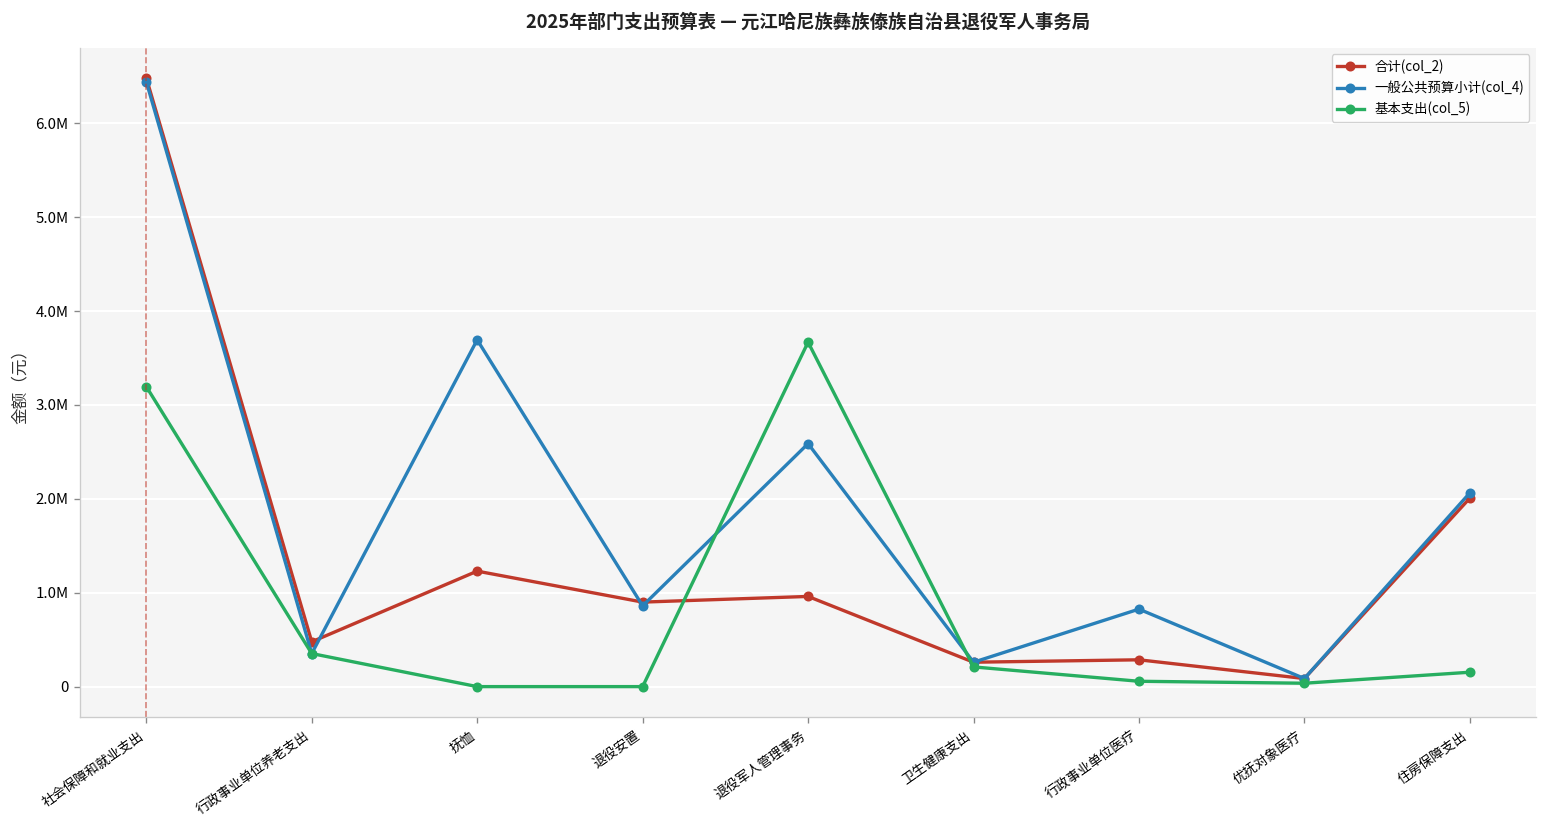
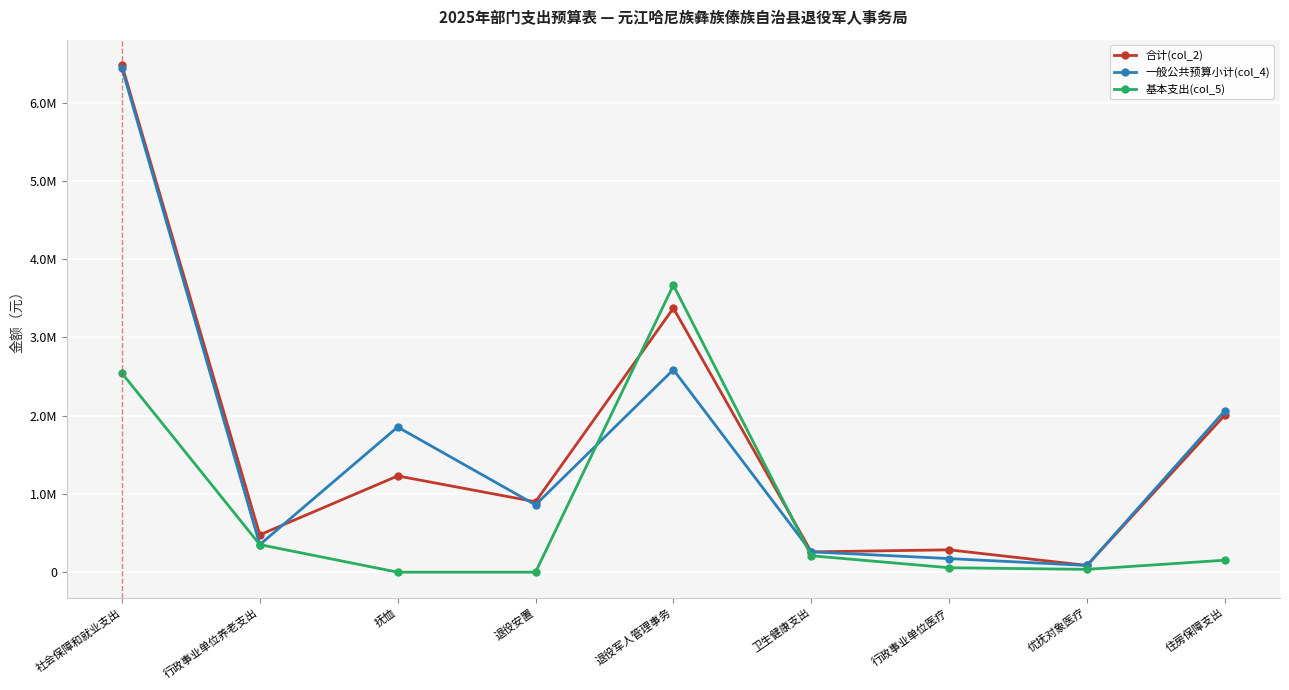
基本支出(col_5), 社会保障和就业支出: 3200000 -> 2500000
一般公共预算小计(col_4), 抚恤: 3700000 -> 1900000
合计(col_2), 退役军人管理事务: 1000000 -> 3400000
一般公共预算小计(col_4), 行政事业单位医疗: 800000 -> 200000
